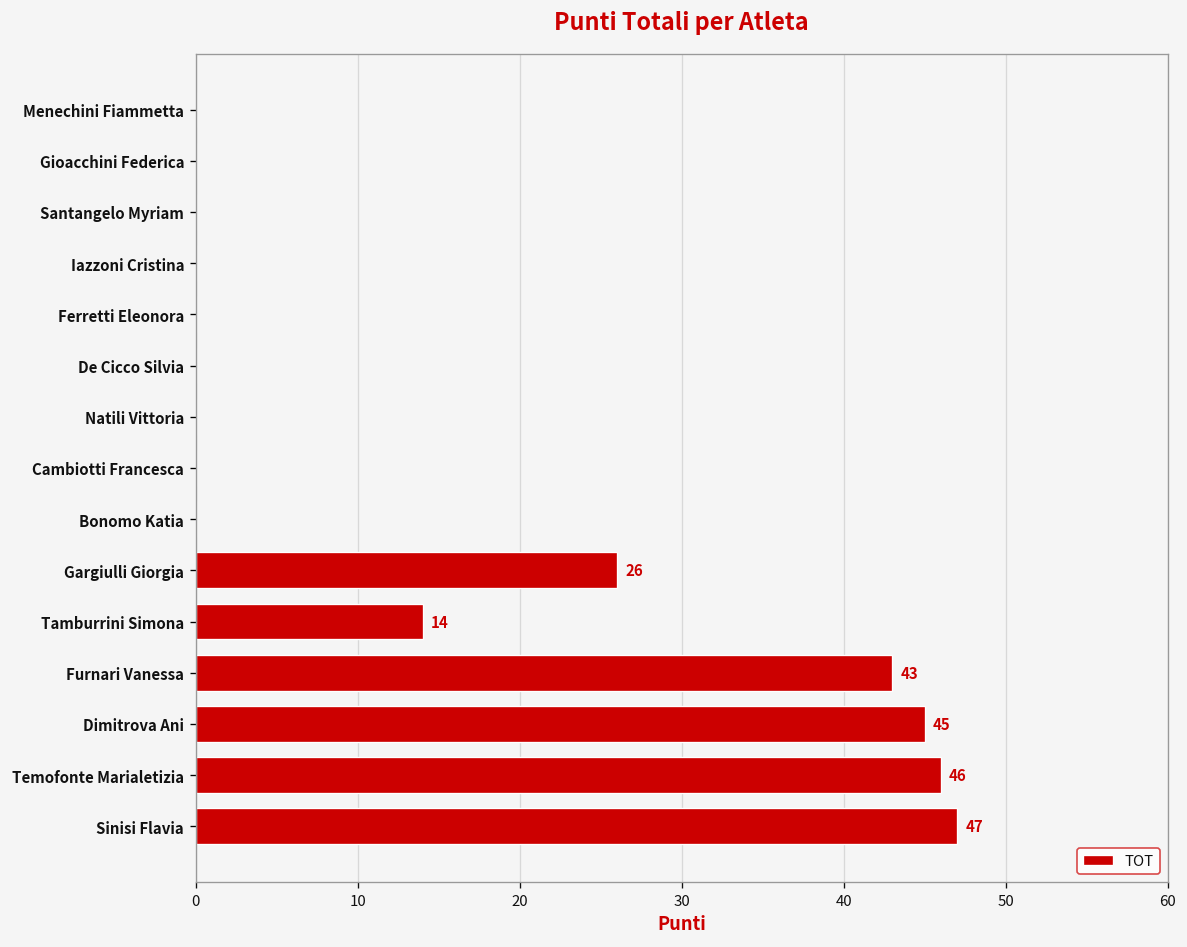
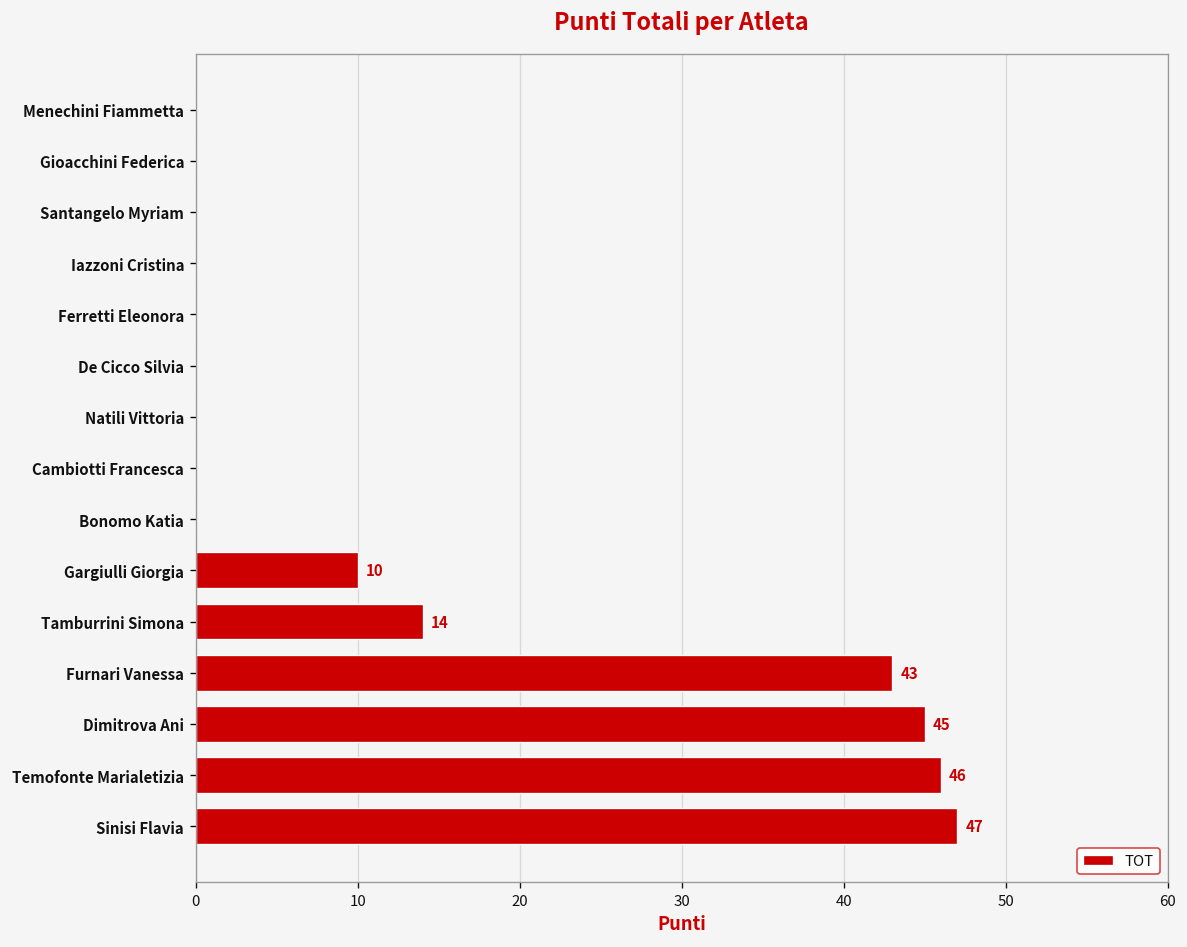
Gargiulli Giorgia: 26 -> 10
